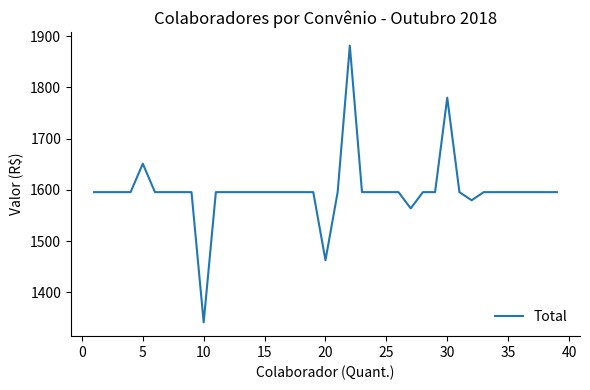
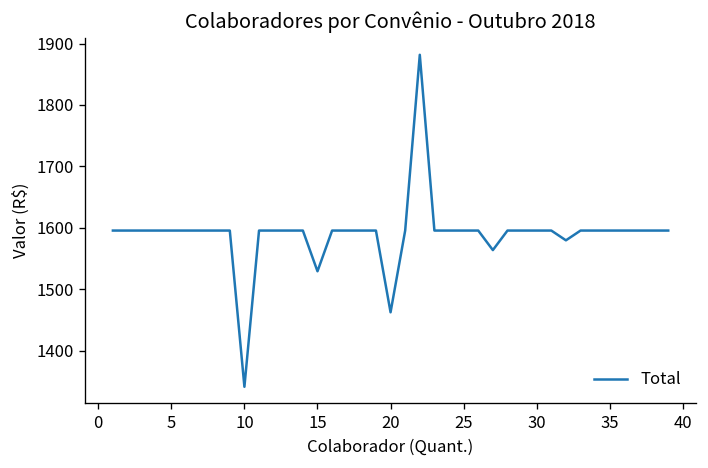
5: 1650 -> 1600
15: 1600 -> 1530
30: 1780 -> 1600
